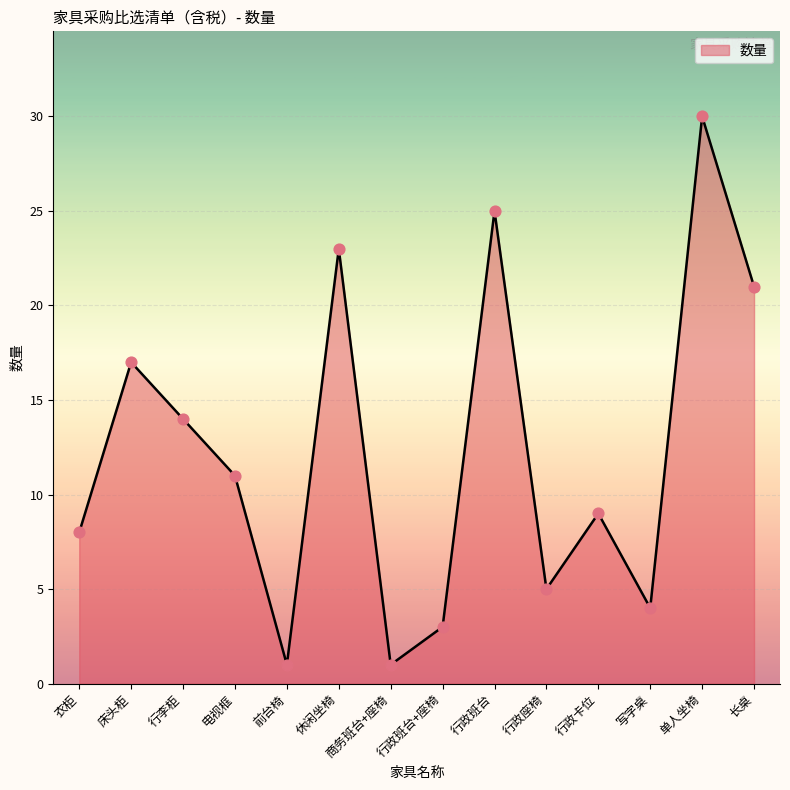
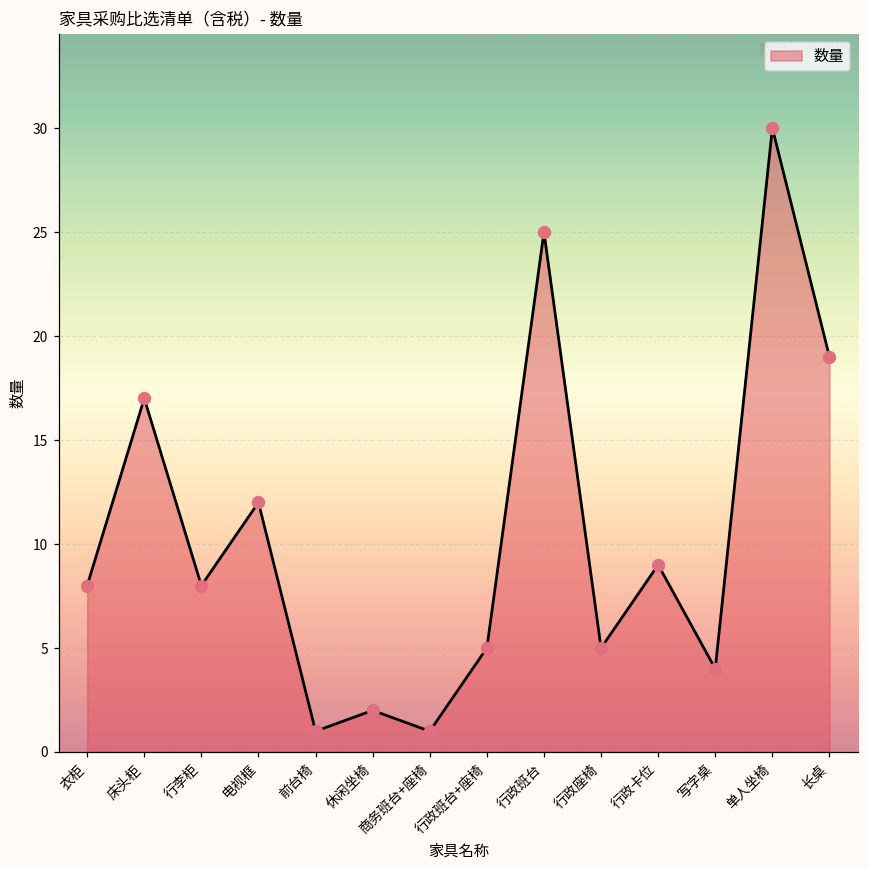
行李柜: 14 -> 8
电视框: 11 -> 12
休闲坐椅: 23 -> 2
行政班台+座椅: 3 -> 5
长桌: 21 -> 19
